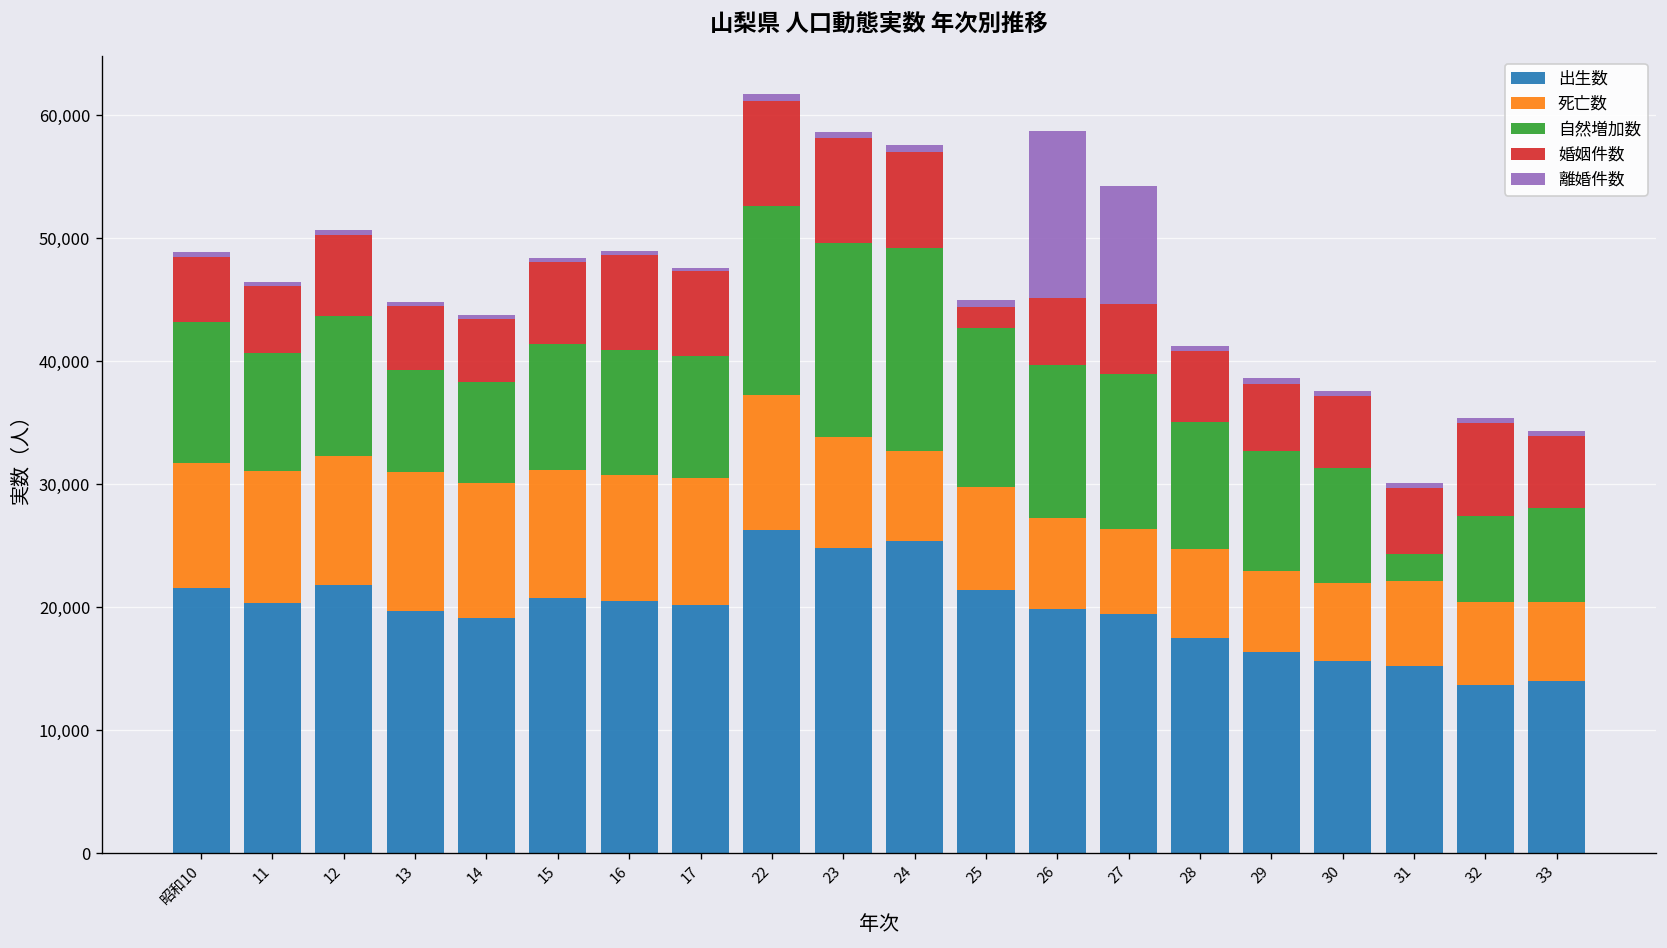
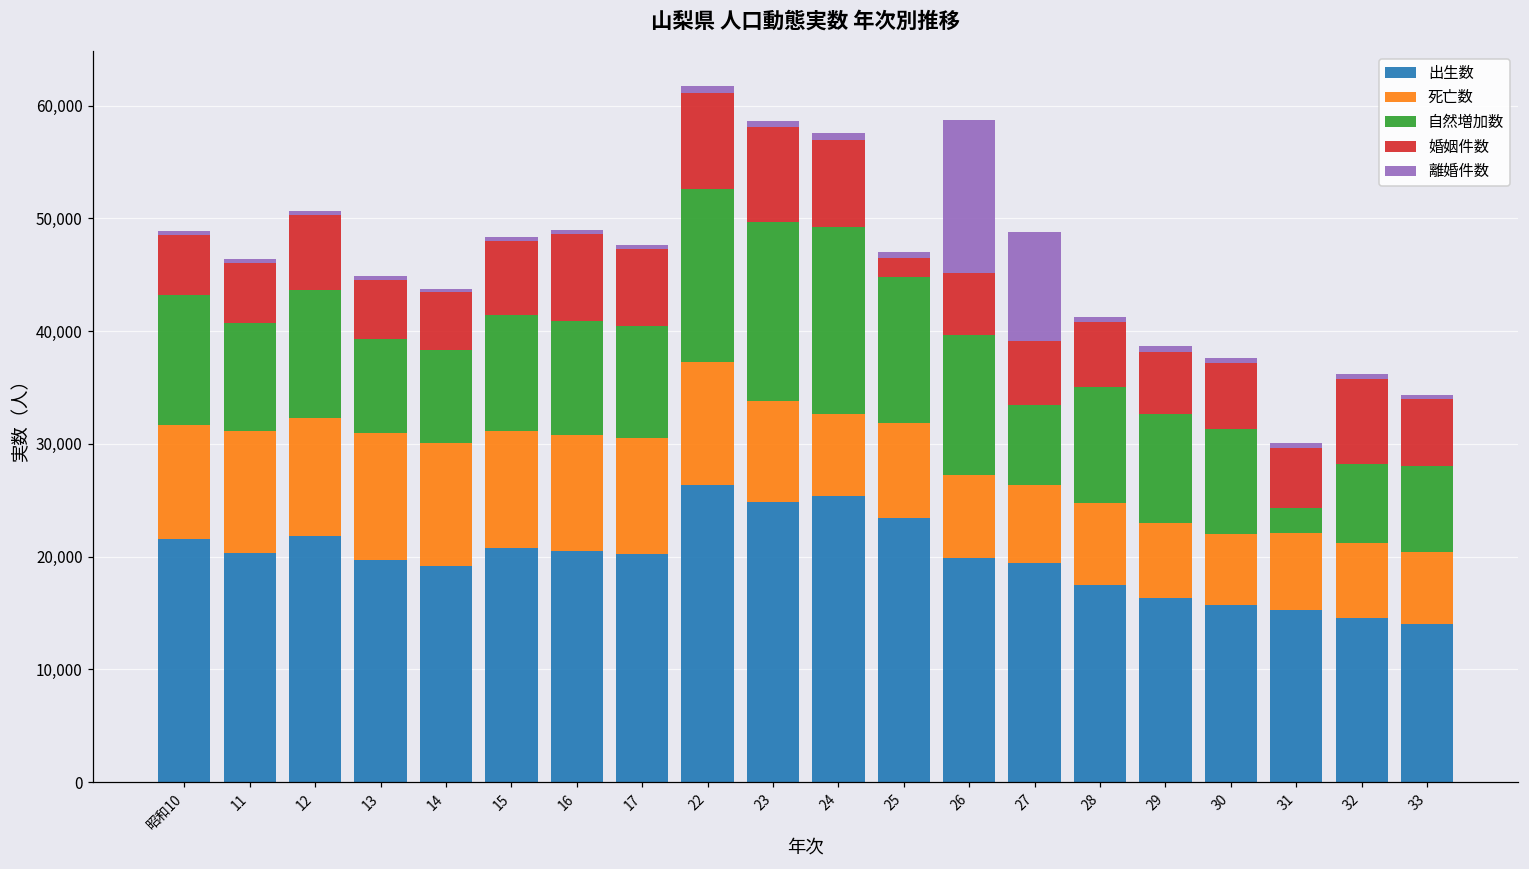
出生数, 25: 21,400 -> 23,400
自然増加数, 27: 12,600 -> 7,100
出生数, 32: 13,700 -> 14,500
